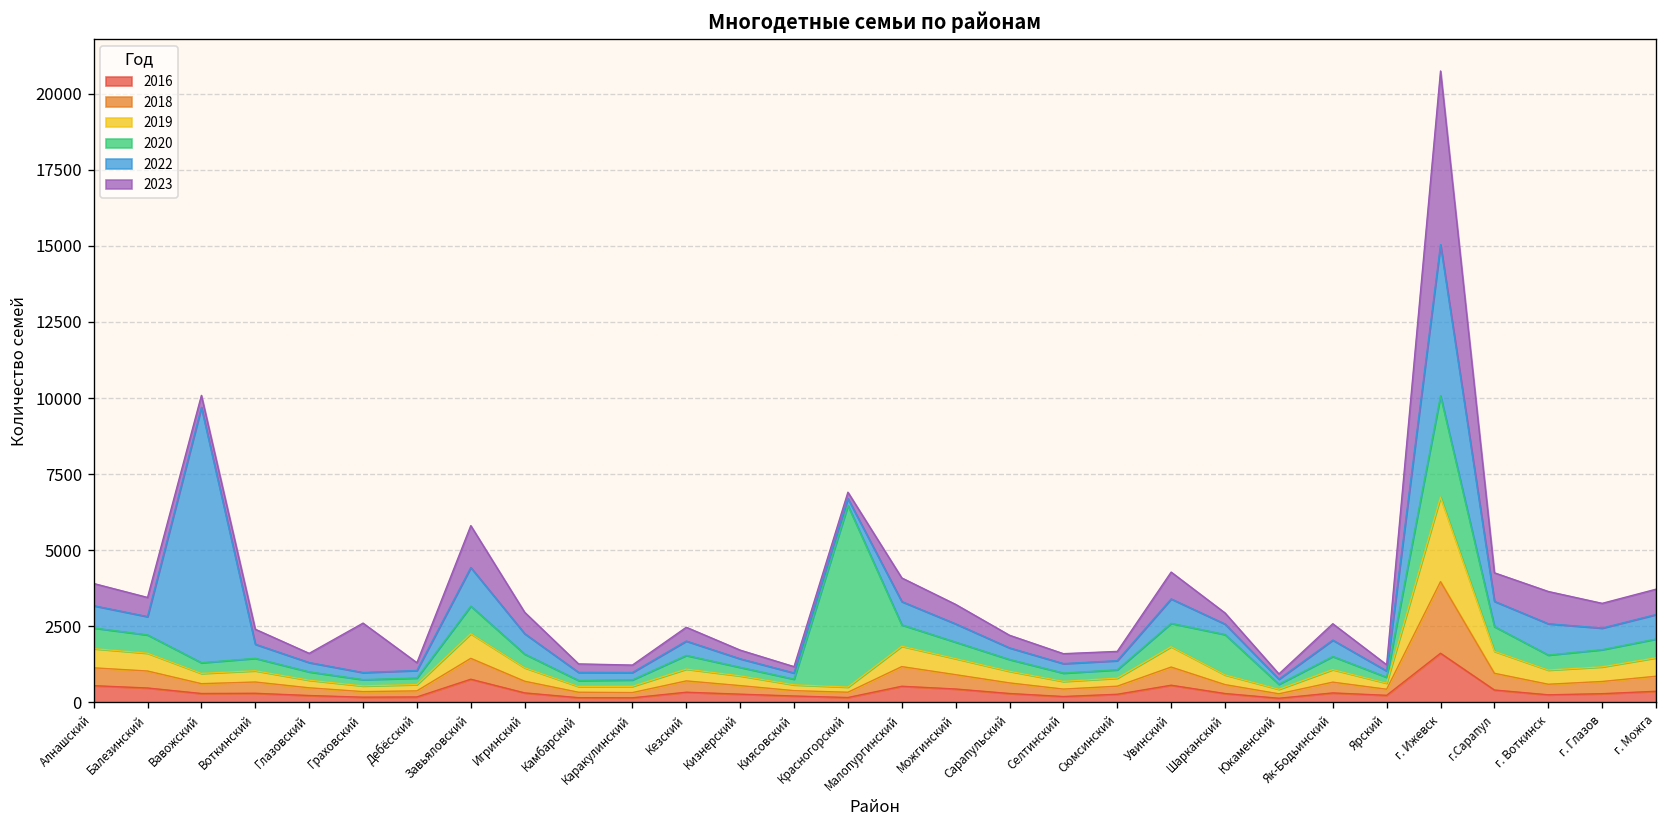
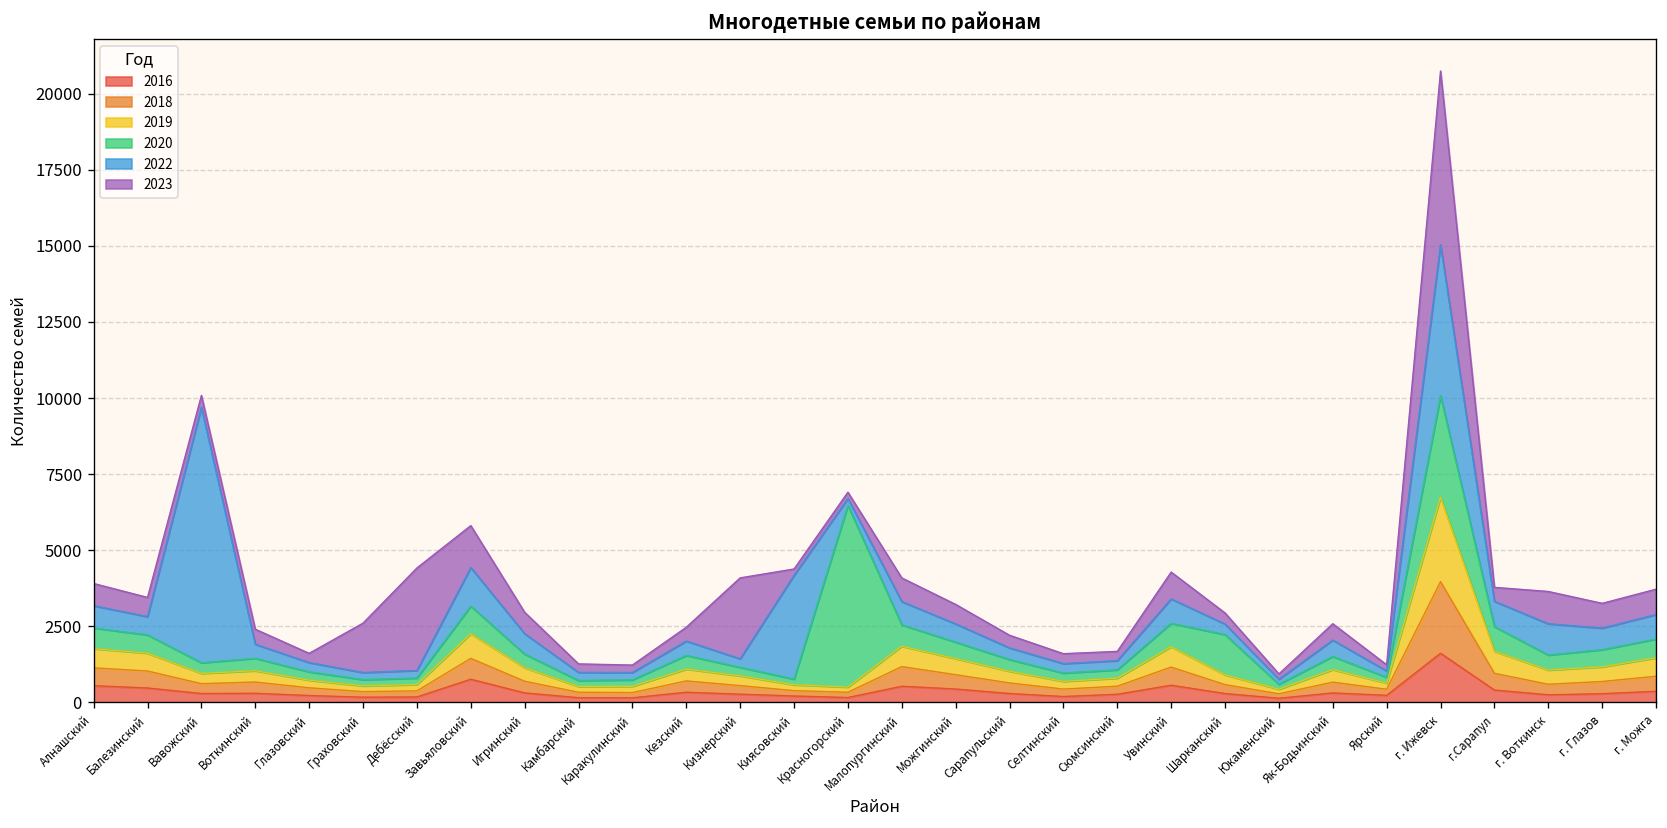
2023, Дебёсский: 300 -> 3400
2023, Кизнерский: 300 -> 2700
2022, Киясовский: 200 -> 3400
2023, г.Сарапул: 900 -> 500
